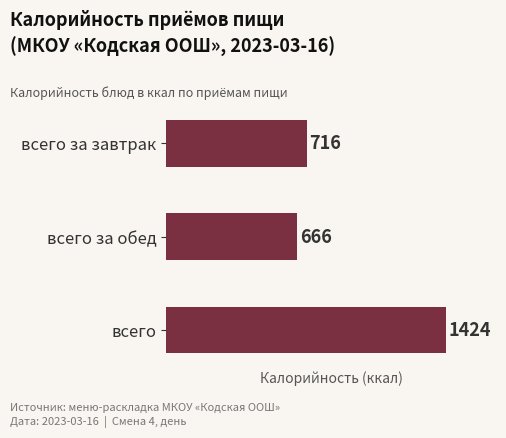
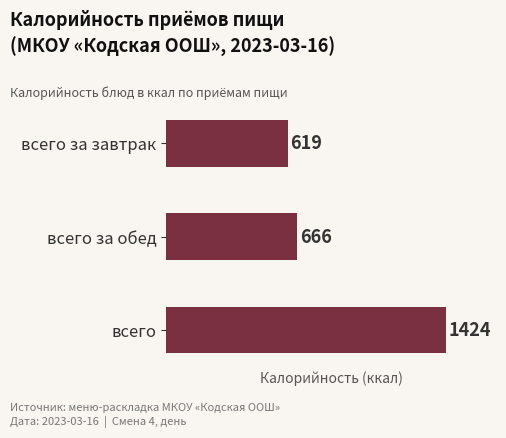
всего за завтрак: 716 -> 619
